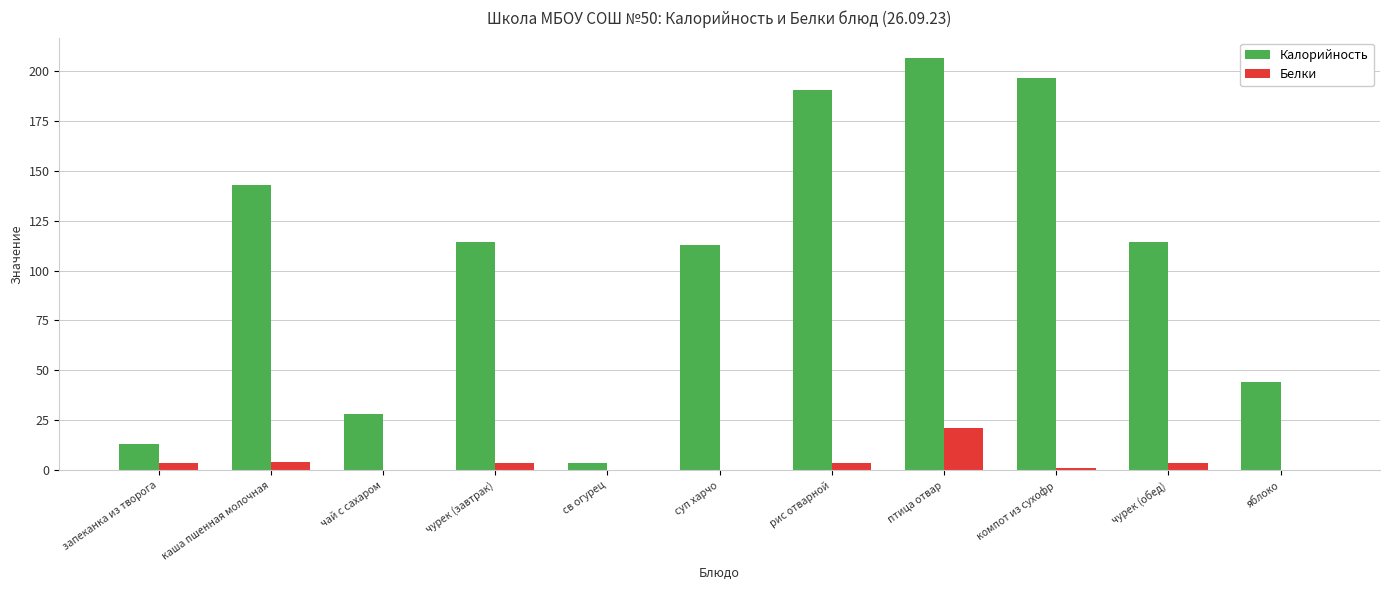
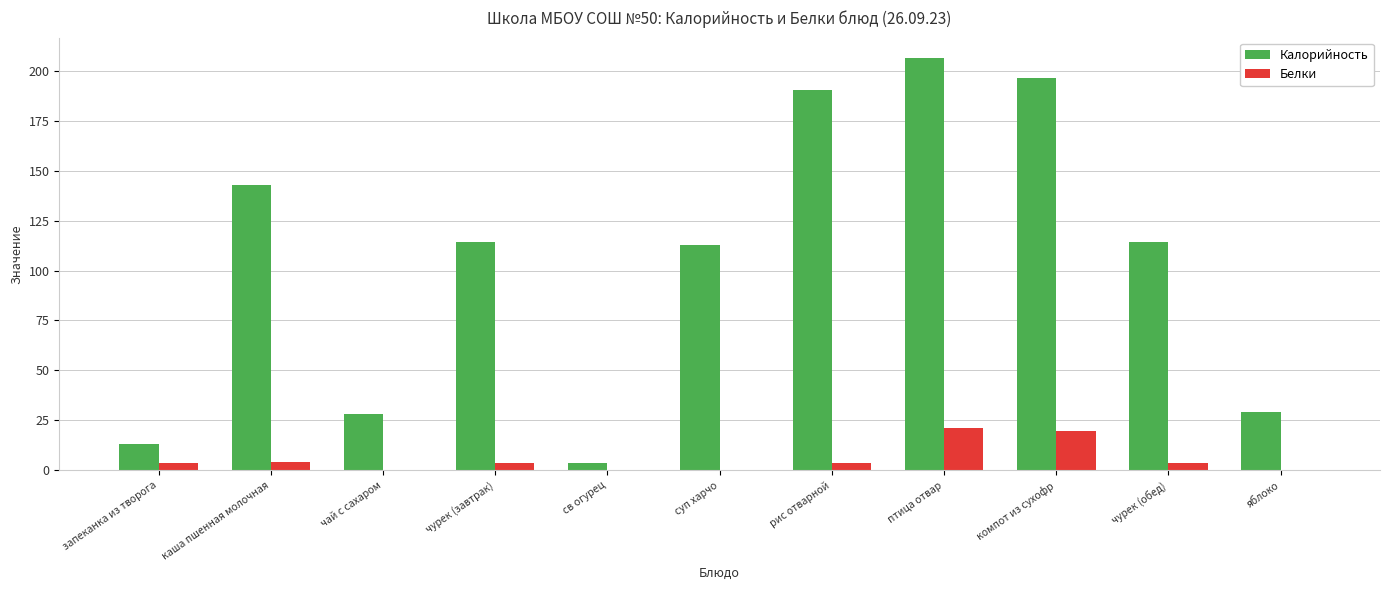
Белки, компот из сухофр: 1 -> 20
Калорийность, яблоко: 44 -> 29
